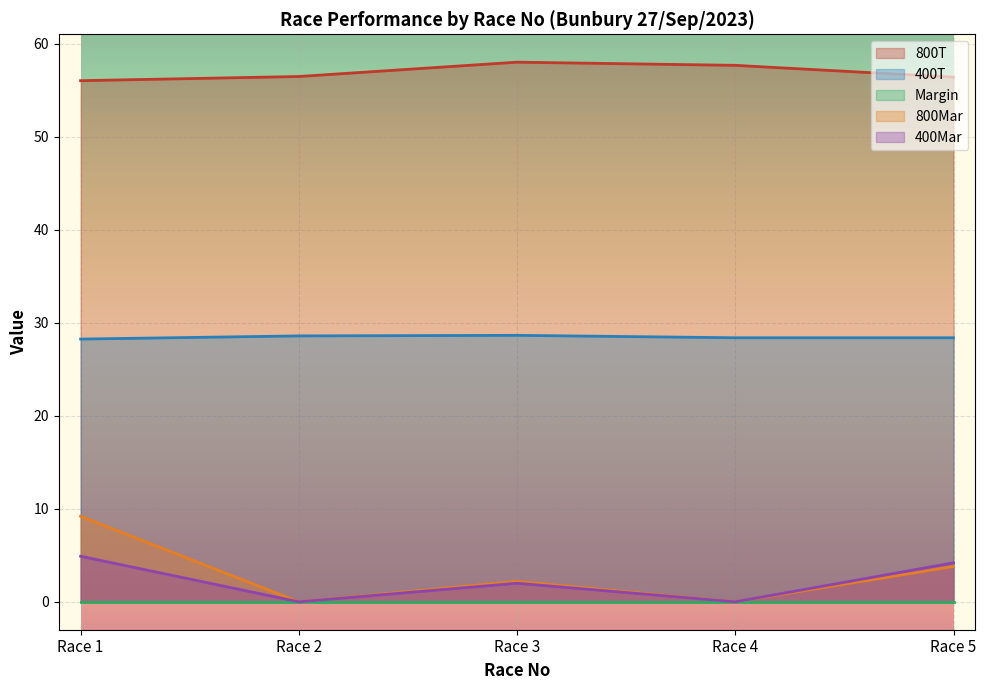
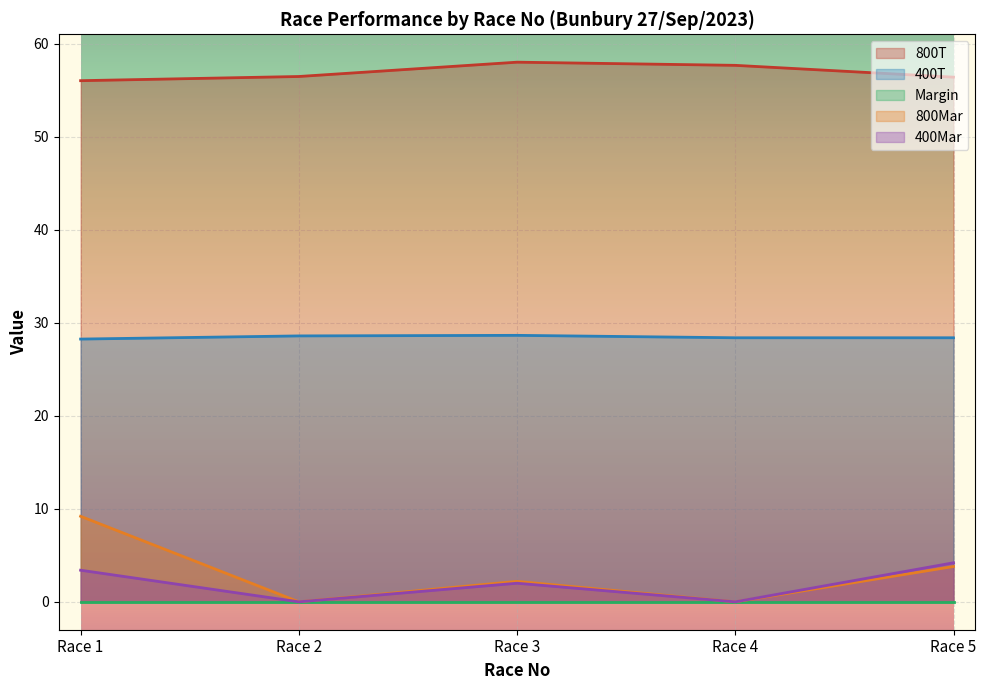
400Mar, Race 1: 5 -> 3
